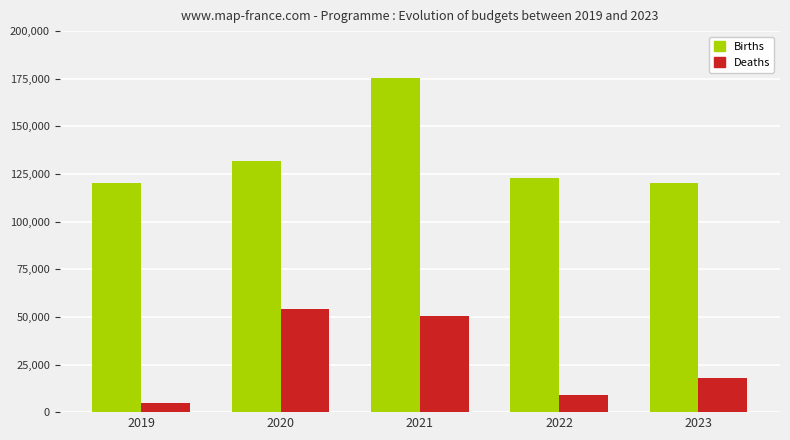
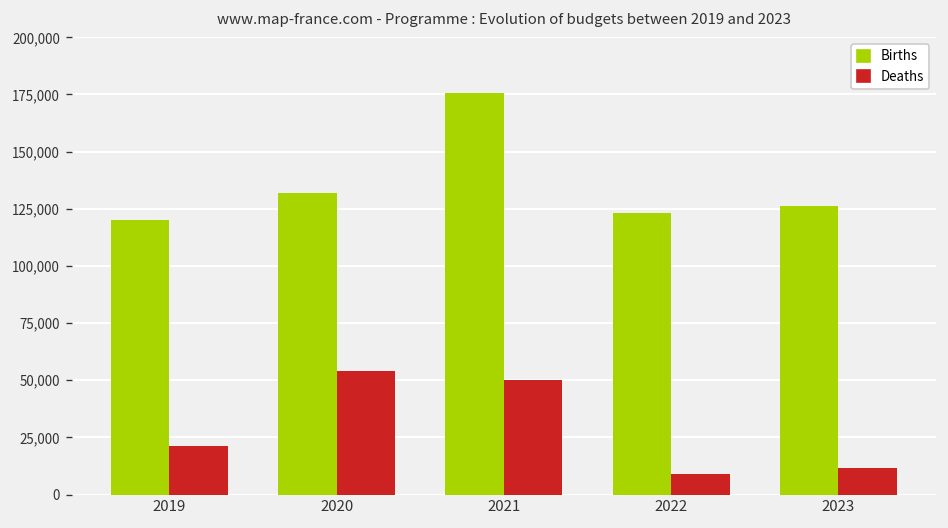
Deaths, 2019: 5,000 -> 21,000
Births, 2023: 120,000 -> 126,000
Deaths, 2023: 18,000 -> 11,000
